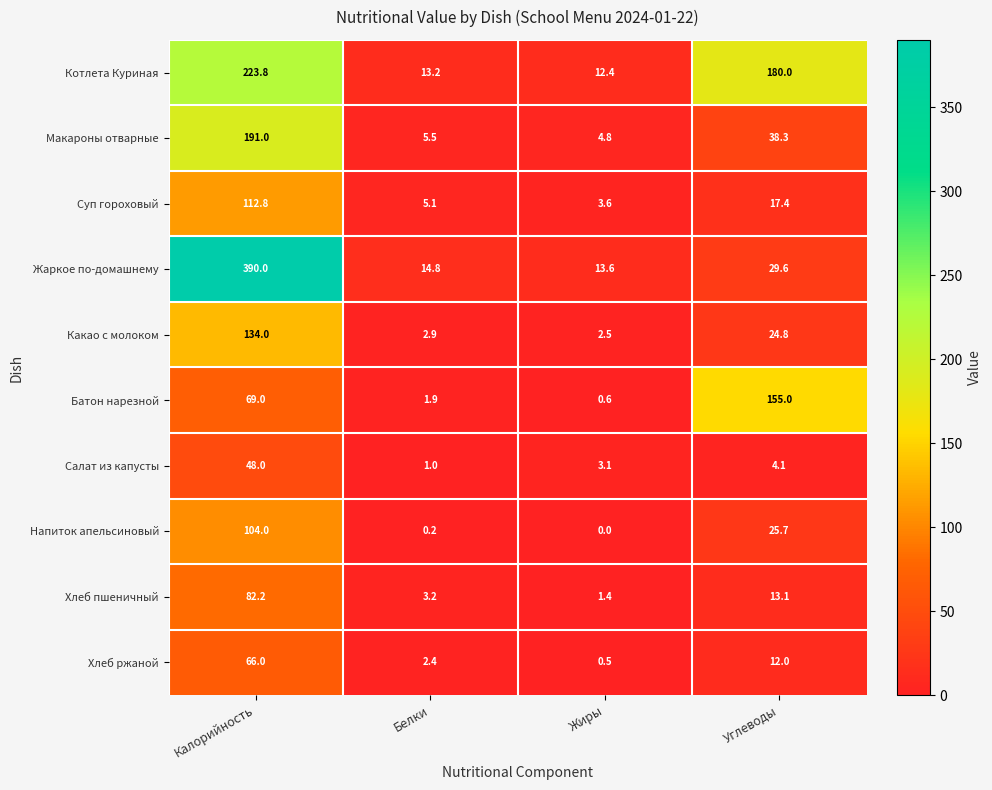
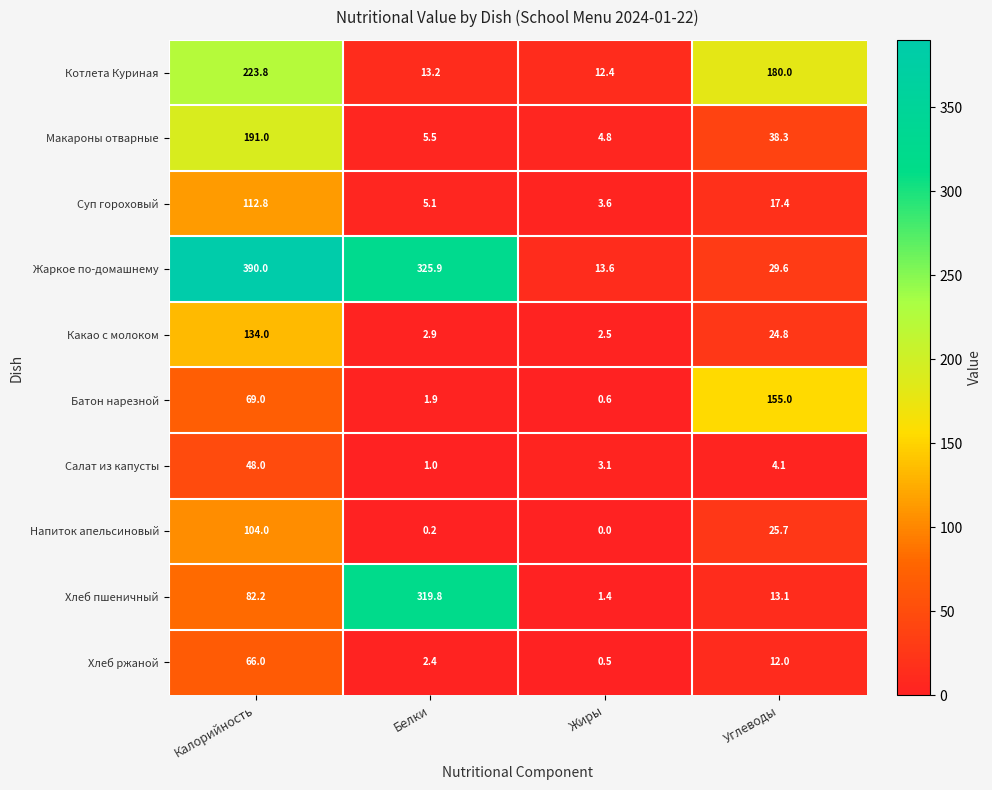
Жаркое по-домашнему, Белки: 14.8 -> 325.9
Хлеб пшеничный, Белки: 3.2 -> 319.8
